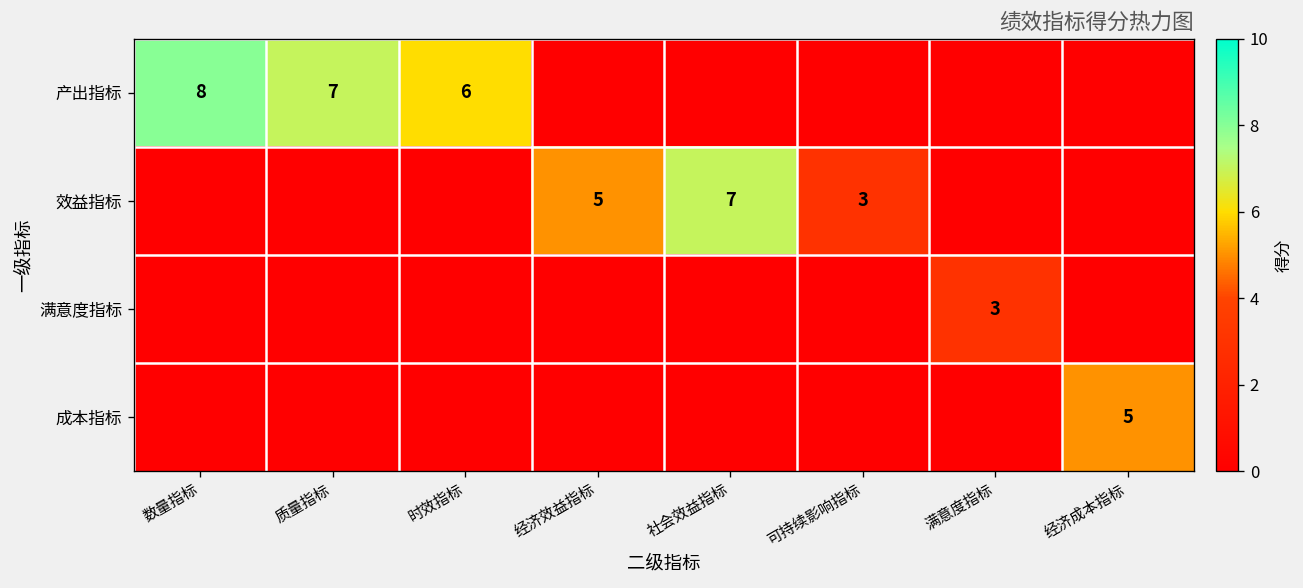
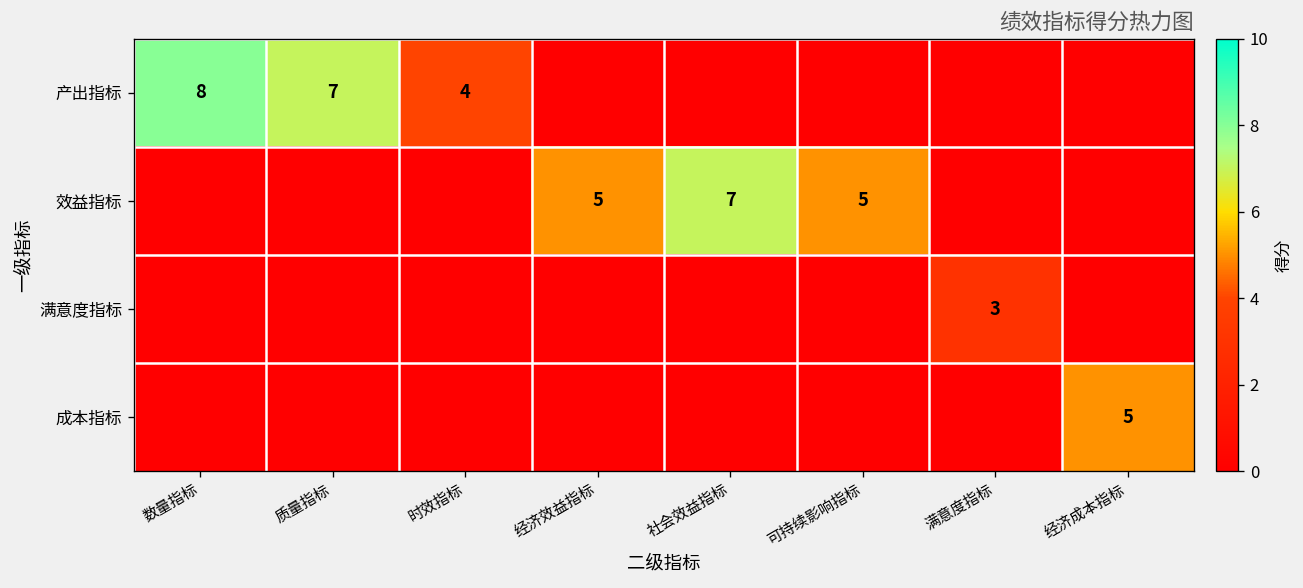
产出指标, 时效指标: 6 -> 4
效益指标, 可持续影响指标: 3 -> 5
